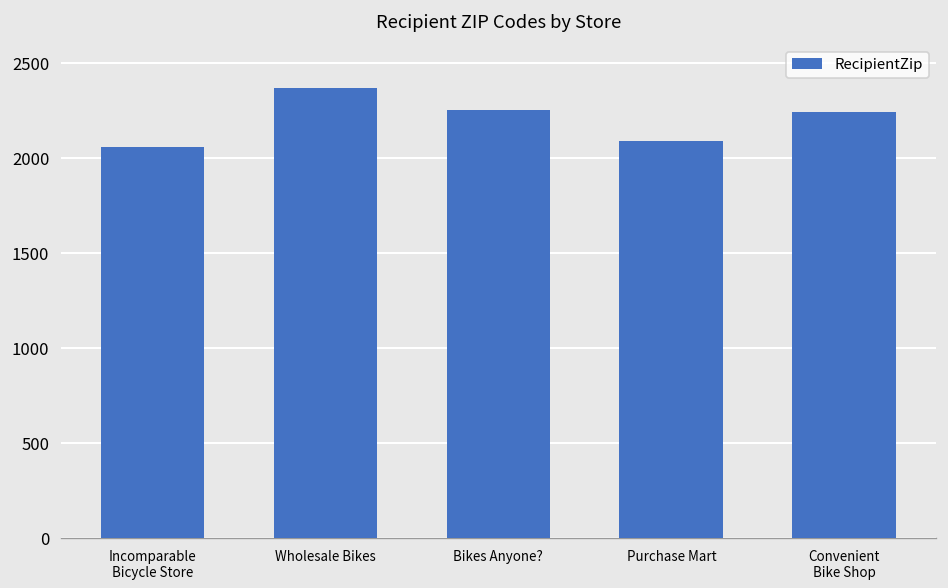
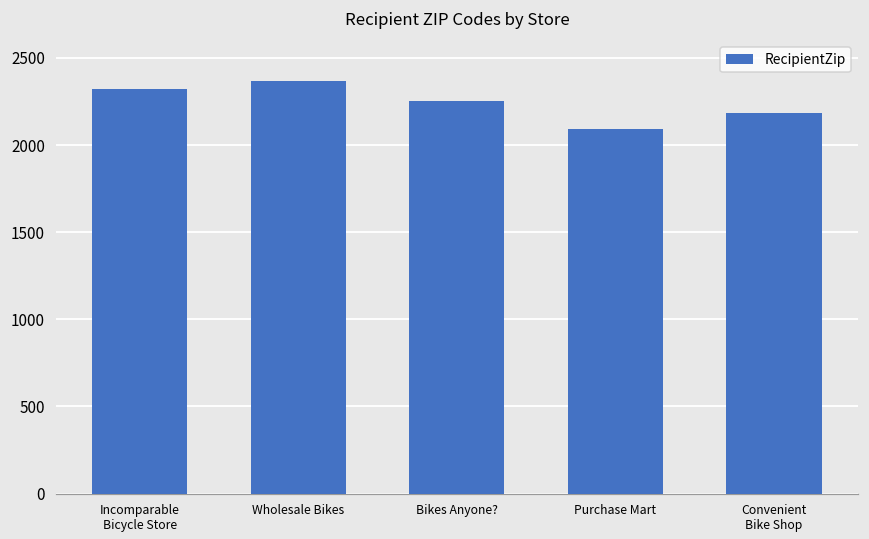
Incomparable Bicycle Store: 2060 -> 2320
Convenient Bike Shop: 2240 -> 2180
